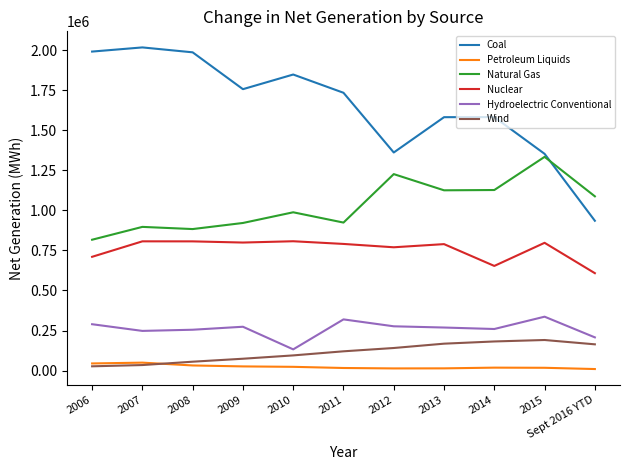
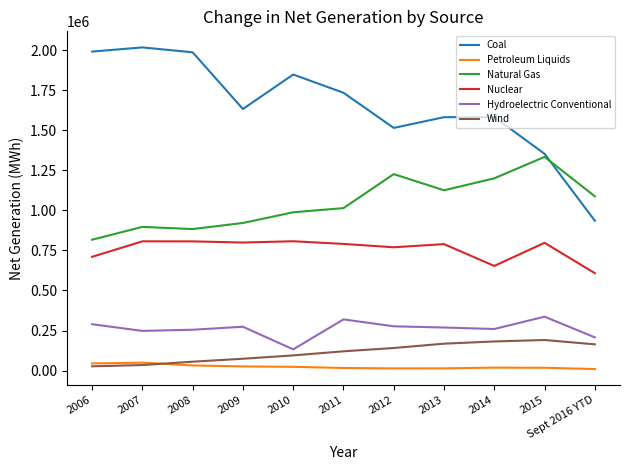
Coal, 2009: 1760000 -> 1630000
Natural Gas, 2011: 920000 -> 1010000
Coal, 2012: 1360000 -> 1510000
Natural Gas, 2014: 1130000 -> 1200000
